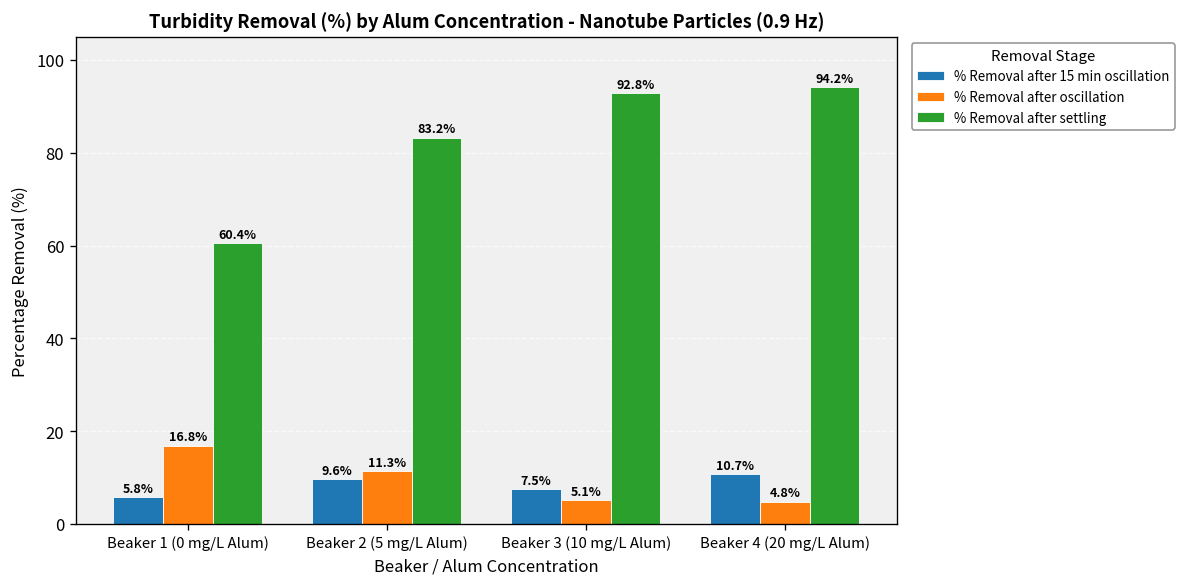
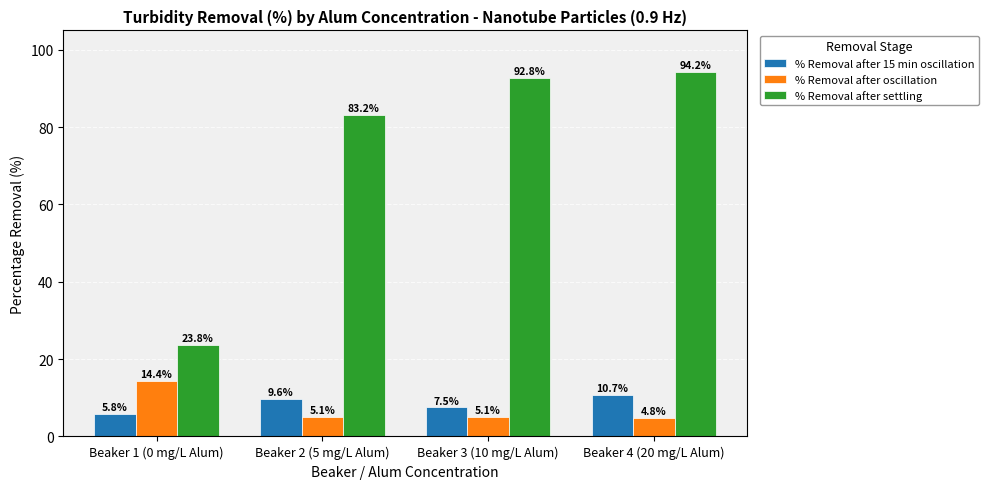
% Removal after oscillation, Beaker 1 (0 mg/L Alum): 16.8% -> 14.4%
% Removal after settling, Beaker 1 (0 mg/L Alum): 60.4% -> 23.8%
% Removal after oscillation, Beaker 2 (5 mg/L Alum): 11.3% -> 5.1%
